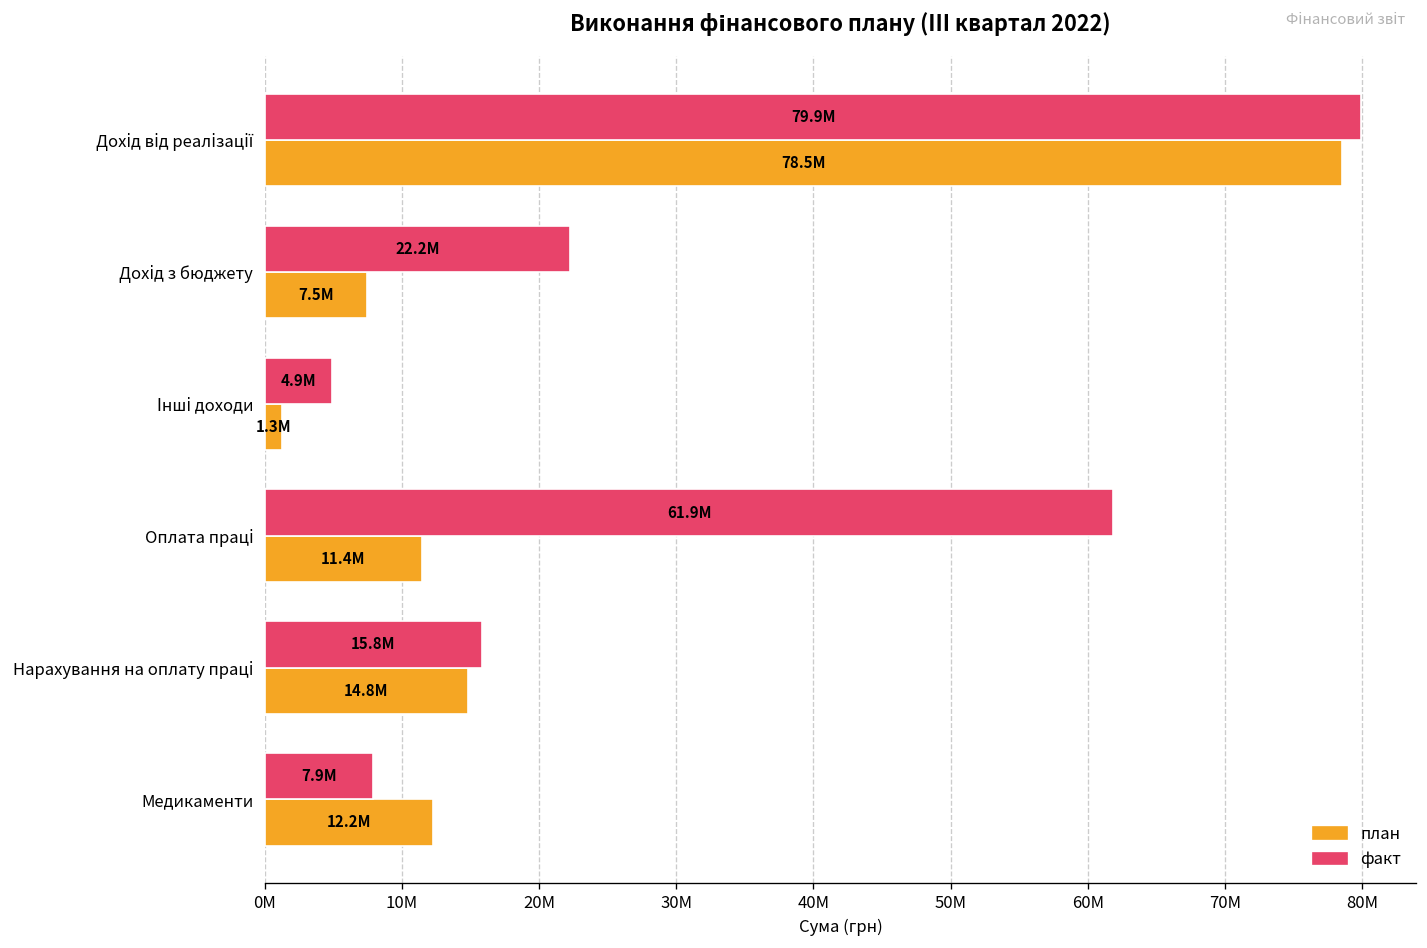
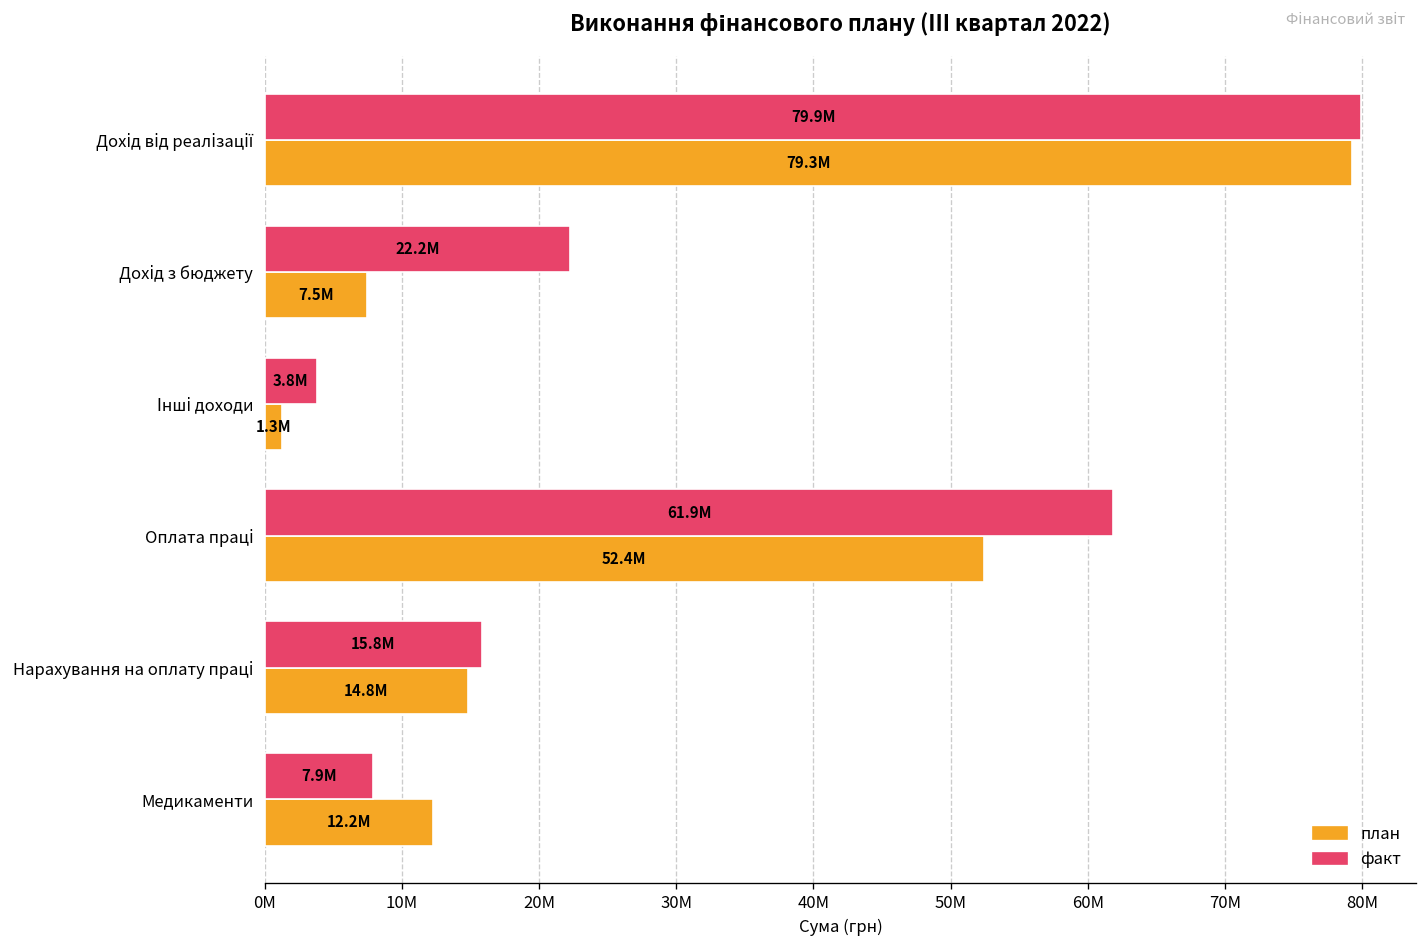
план, Дохід від реалізації: 78.5M -> 79.3M
факт, Інші доходи: 4.9M -> 3.8M
план, Оплата праці: 11.4M -> 52.4M
